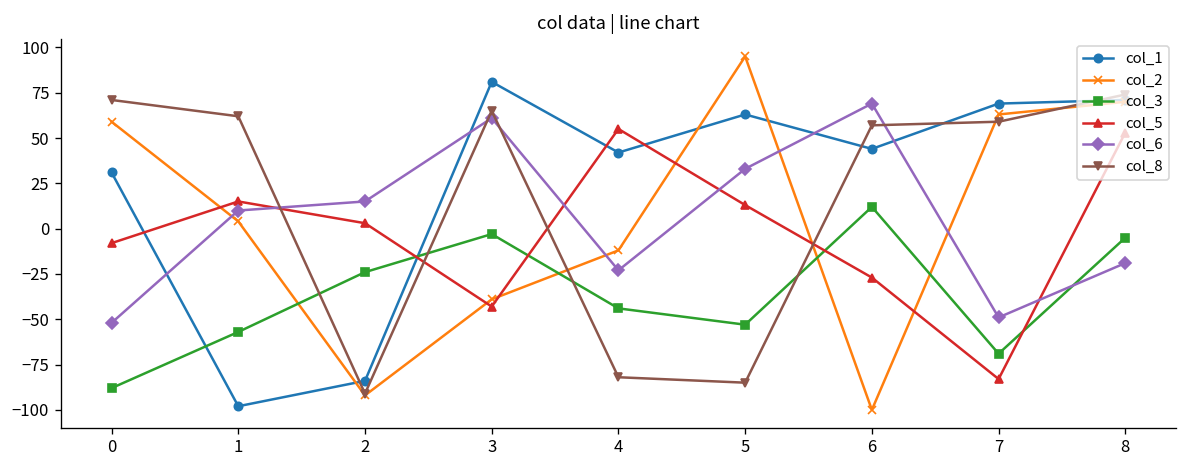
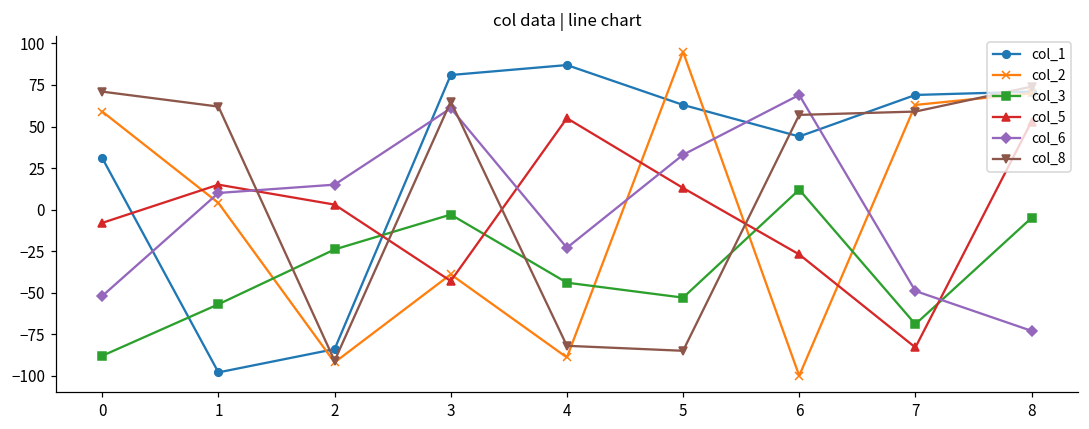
col_1, 4: 42 -> 87
col_2, 4: -12 -> -89
col_6, 8: -19 -> -73
